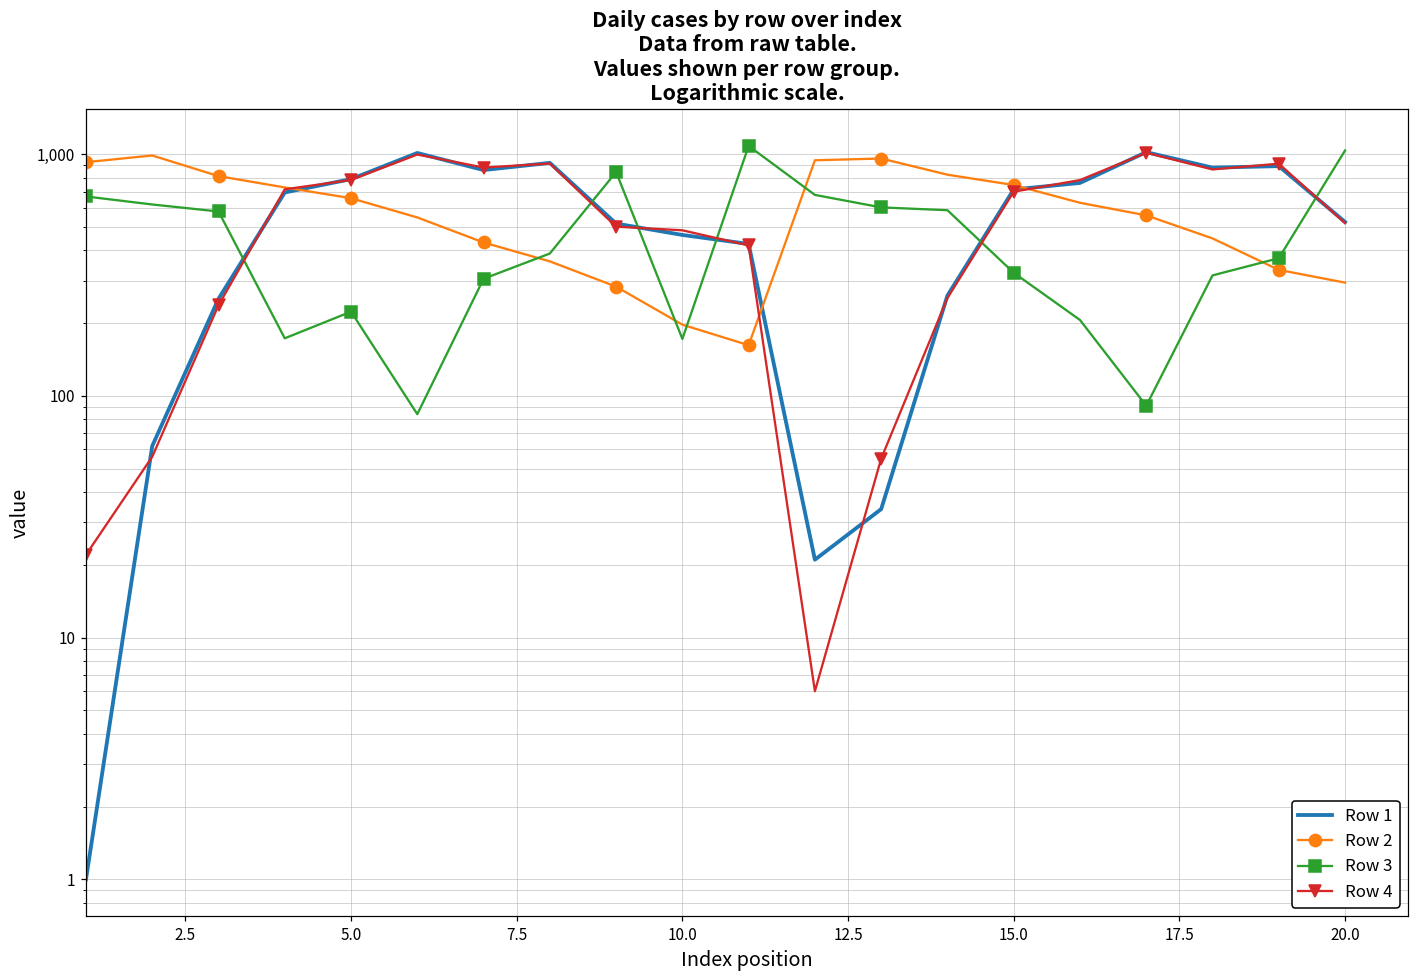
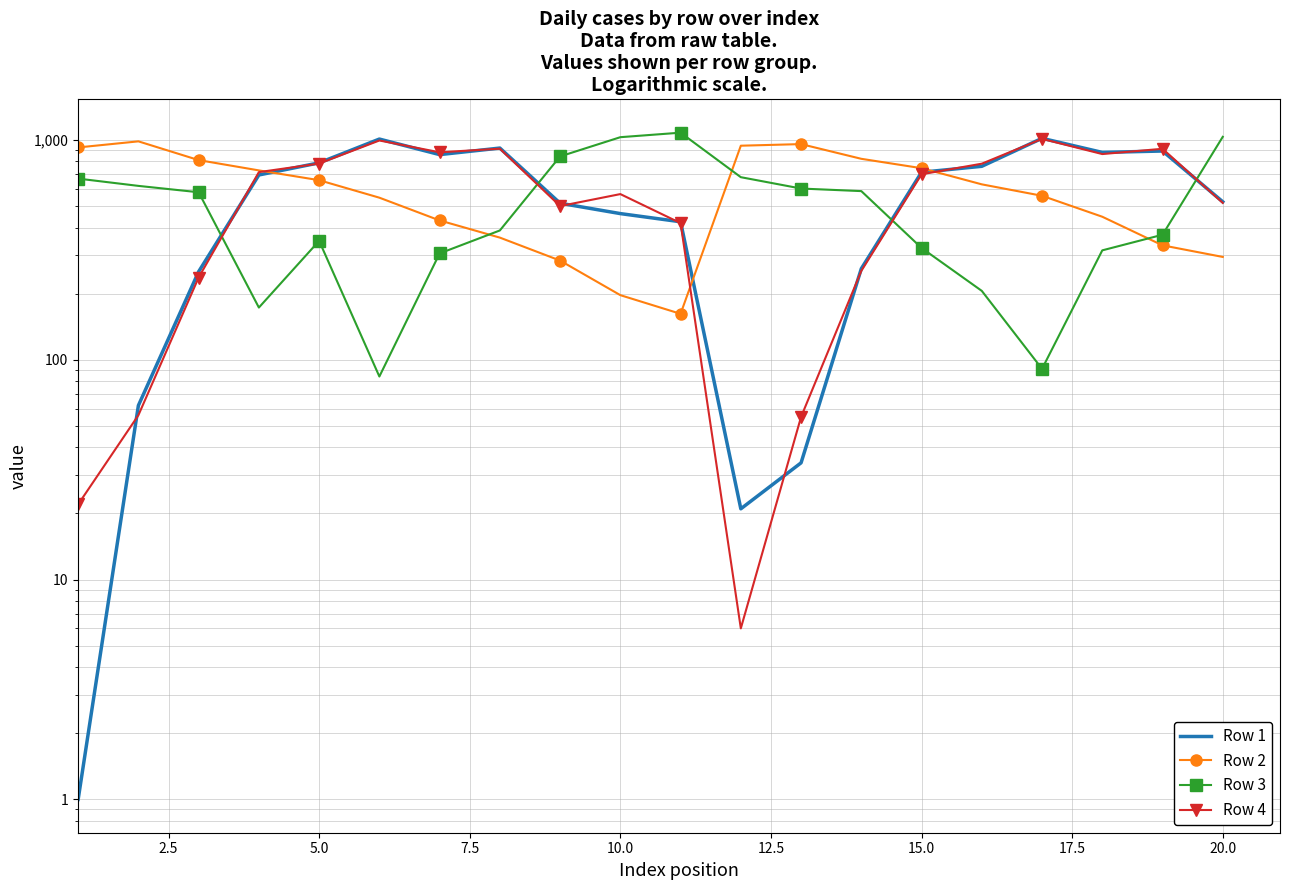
Row 3, 5.0: 220 -> 350
Row 3, 10.0: 170 -> 1,000
Row 4, 10.0: 480 -> 570
